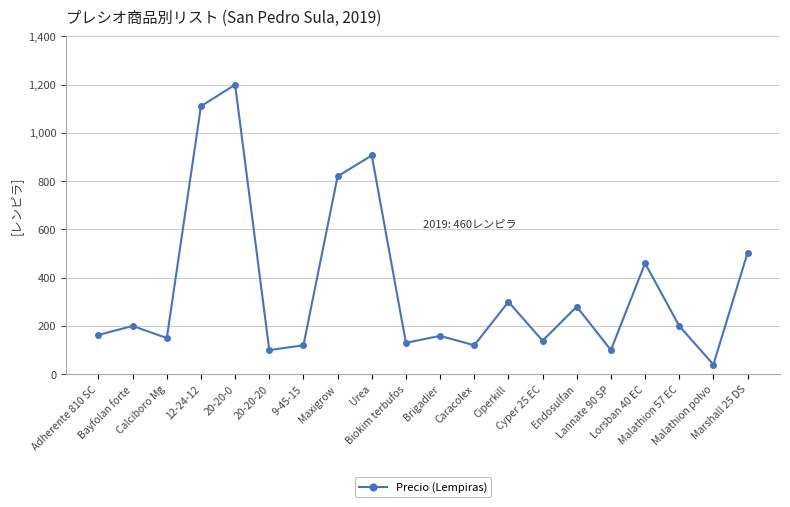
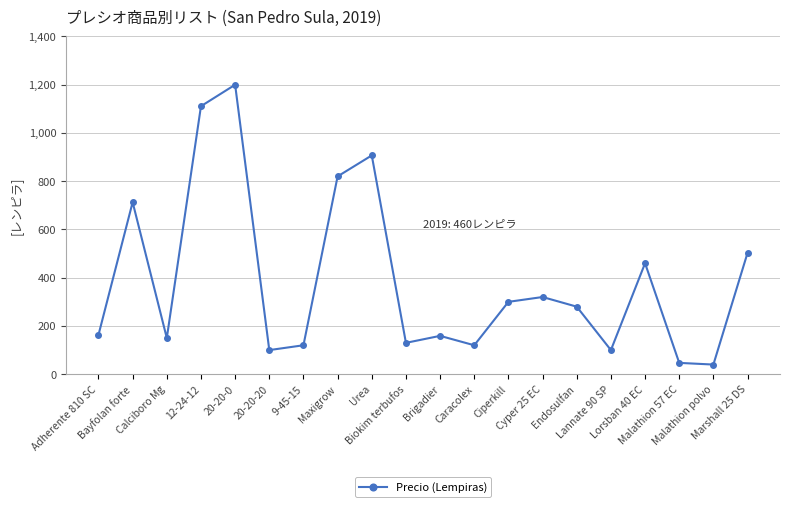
Bayfolan forte: 200 -> 710
Cyper 25 EC: 140 -> 320
Malathion 57 EC: 200 -> 50
